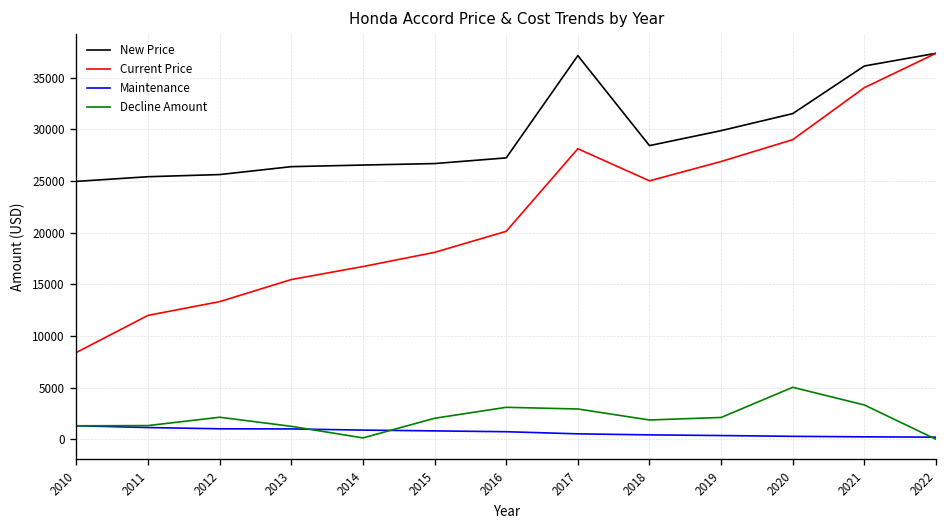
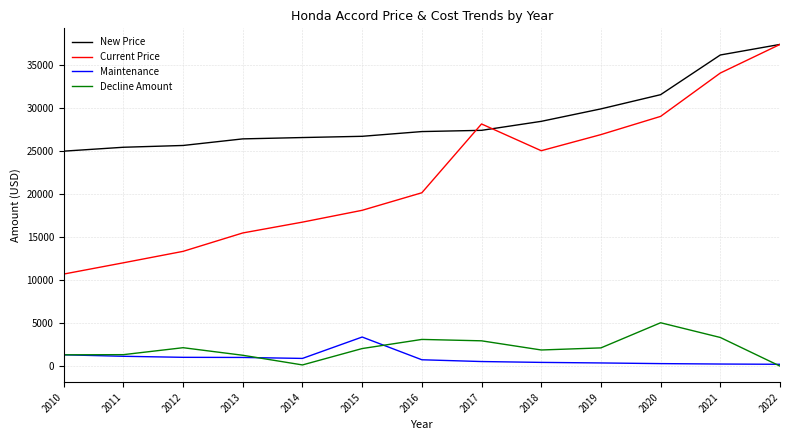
Current Price, 2010: 8000 -> 11000
Maintenance, 2015: 1000 -> 3000
New Price, 2017: 37000 -> 27000
